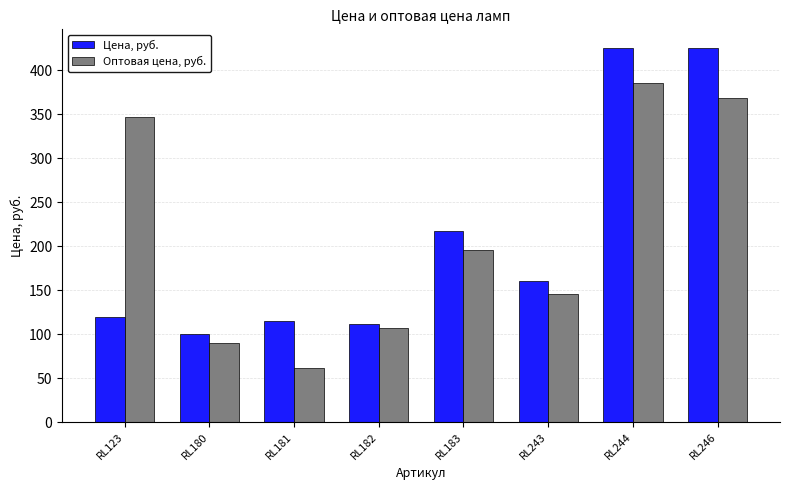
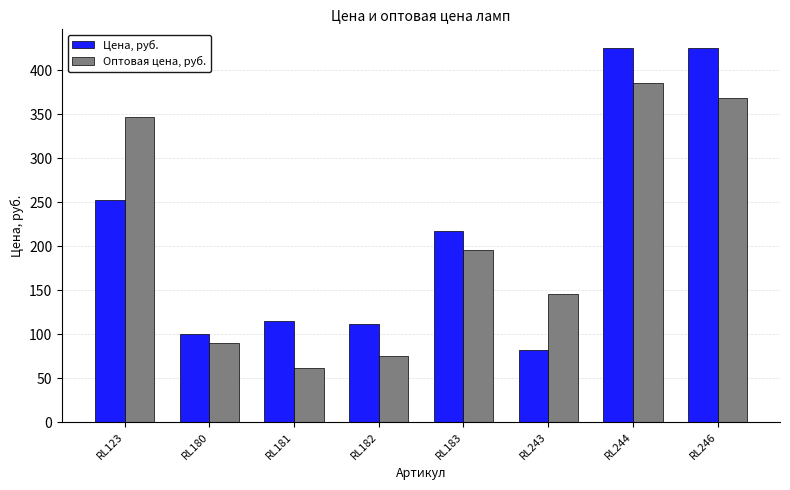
Цена, руб., RL123: 120 -> 250
Оптовая цена, руб., RL182: 110 -> 80
Цена, руб., RL243: 160 -> 80
